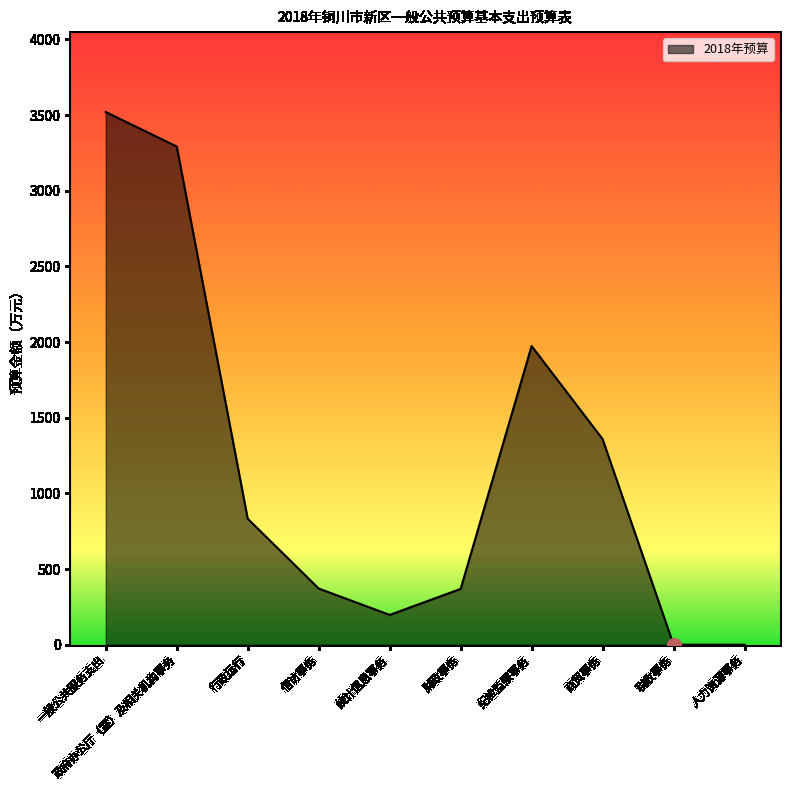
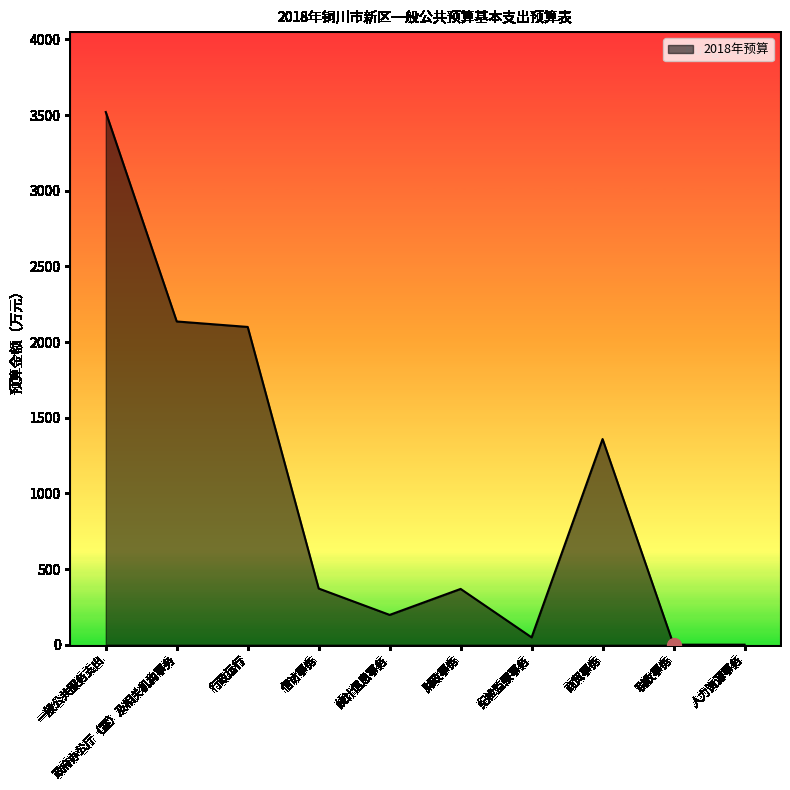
2018年预算, 政府办公厅（室）及相关机构事务: 3290 -> 2140
2018年预算, 行政运行: 830 -> 2100
2018年预算, 纪检监察事务: 1970 -> 50
